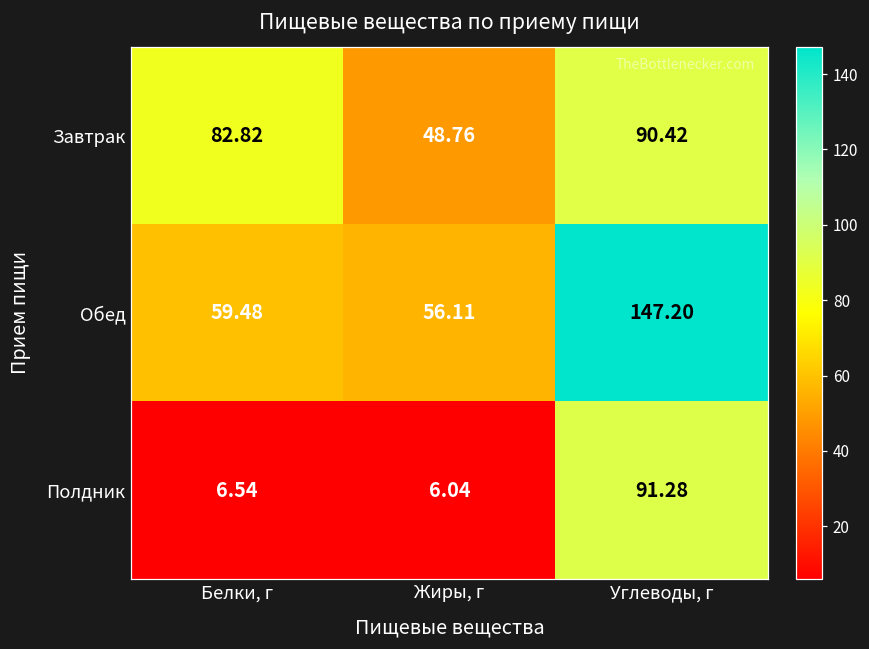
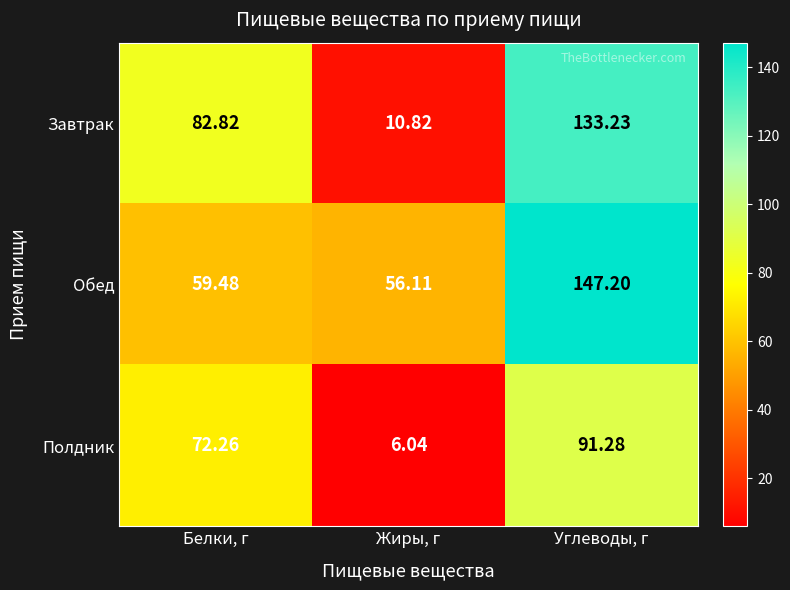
Завтрак, Жиры, г: 48.76 -> 10.82
Завтрак, Углеводы, г: 90.42 -> 133.23
Полдник, Белки, г: 6.54 -> 72.26
